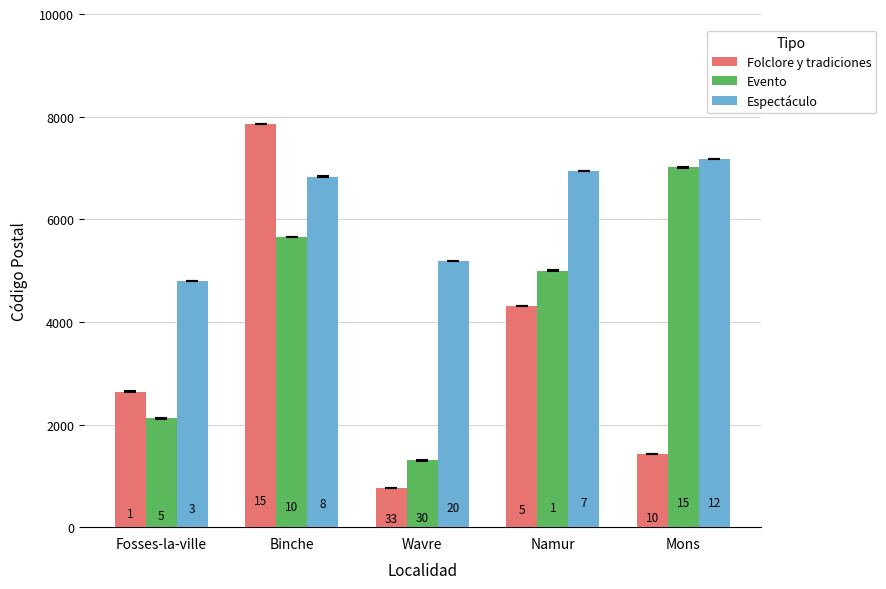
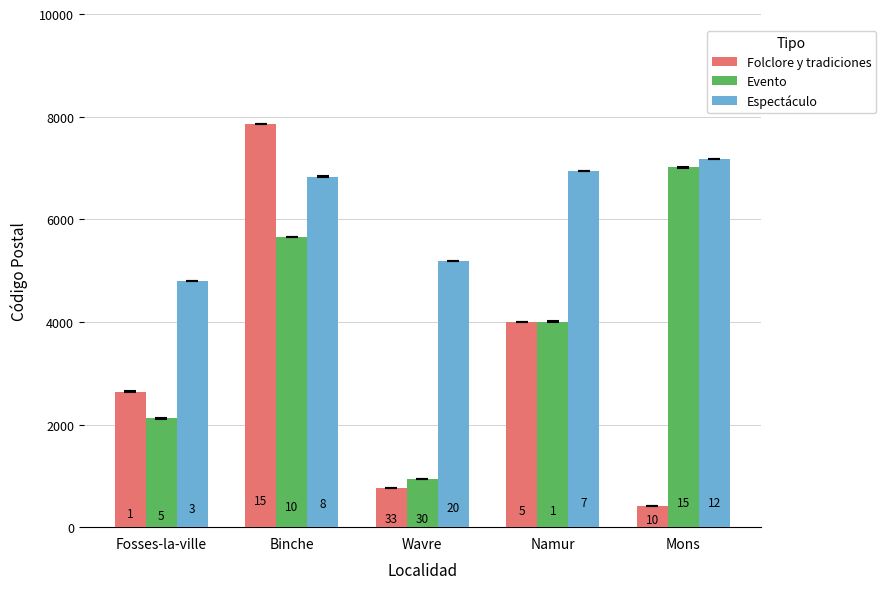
Evento, Wavre: 1300 -> 900
Folclore y tradiciones, Namur: 4300 -> 4000
Evento, Namur: 5000 -> 4000
Folclore y tradiciones, Mons: 1400 -> 400
